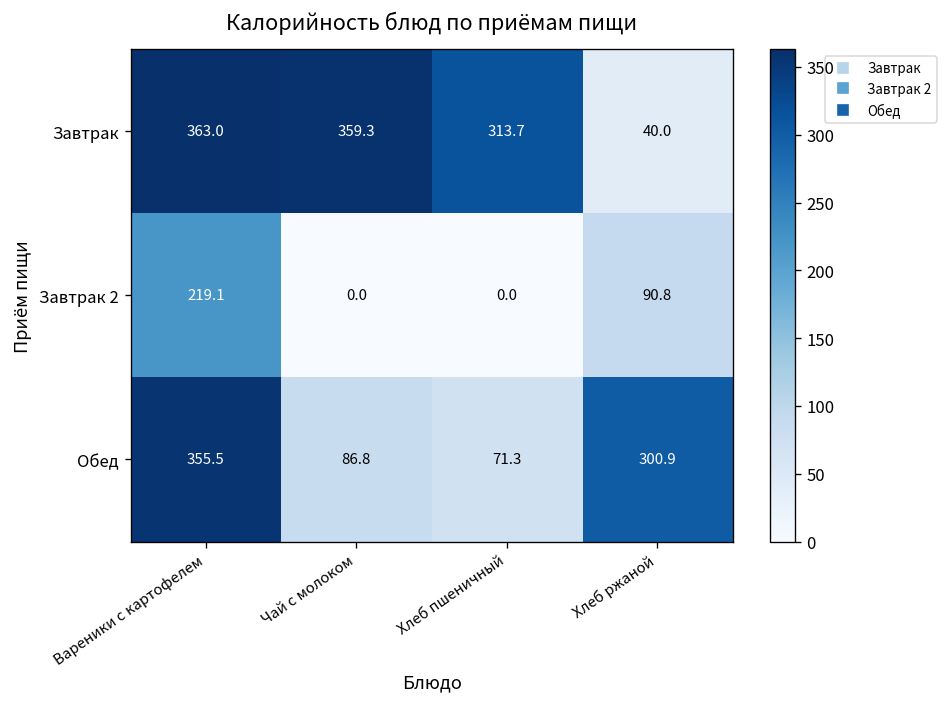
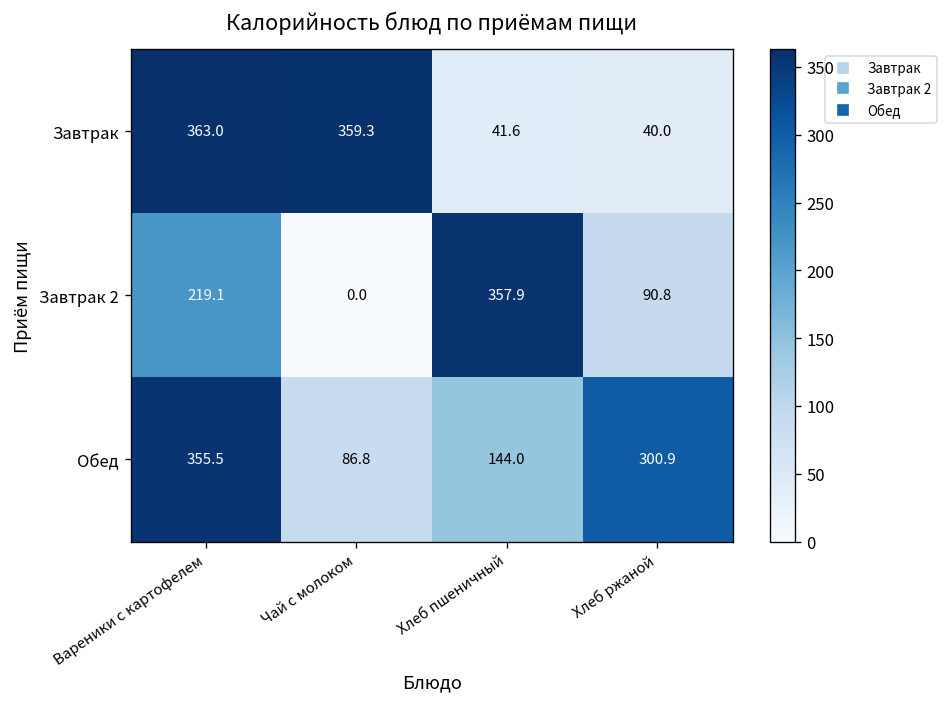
Завтрак, Хлеб пшеничный: 313.7 -> 41.6
Завтрак 2, Хлеб пшеничный: 0.0 -> 357.9
Обед, Хлеб пшеничный: 71.3 -> 144.0
